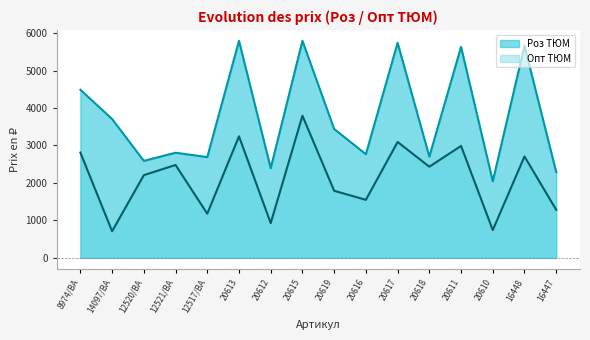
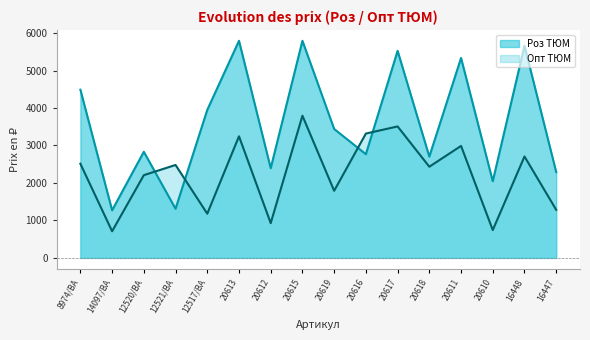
Опт ТЮМ, 8974/ВА: 2800 -> 2500
Роз ТЮМ, 14097/ВА: 3700 -> 1300
Роз ТЮМ, 12520/ВА: 2600 -> 2800
Роз ТЮМ, 12521/ВА: 2800 -> 1300
Роз ТЮМ, 12517/ВА: 2700 -> 4000
Опт ТЮМ, 20616: 1600 -> 3300
Роз ТЮМ, 20617: 5700 -> 5500
Опт ТЮМ, 20617: 3100 -> 3500
Роз ТЮМ, 20611: 5600 -> 5300
